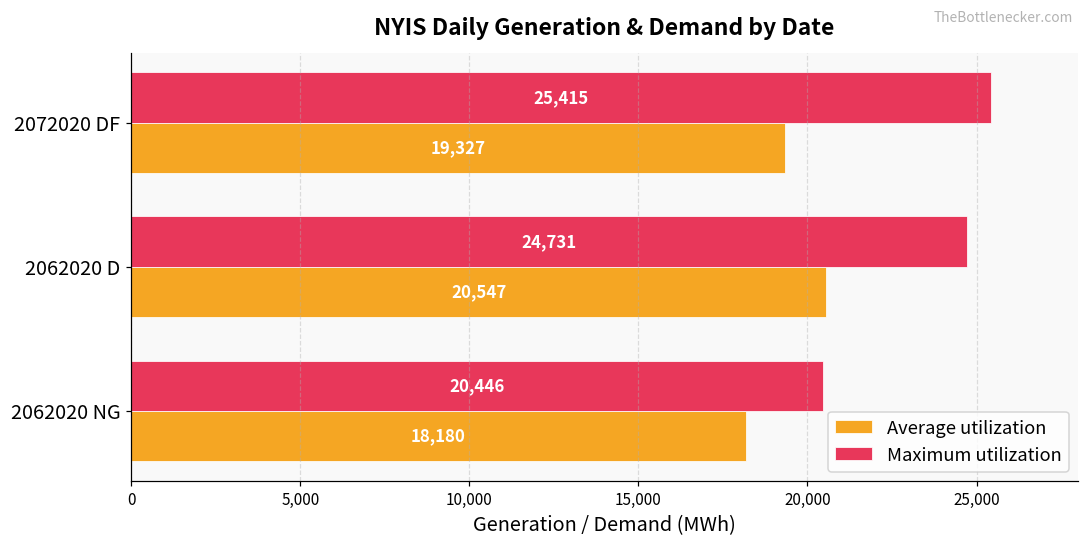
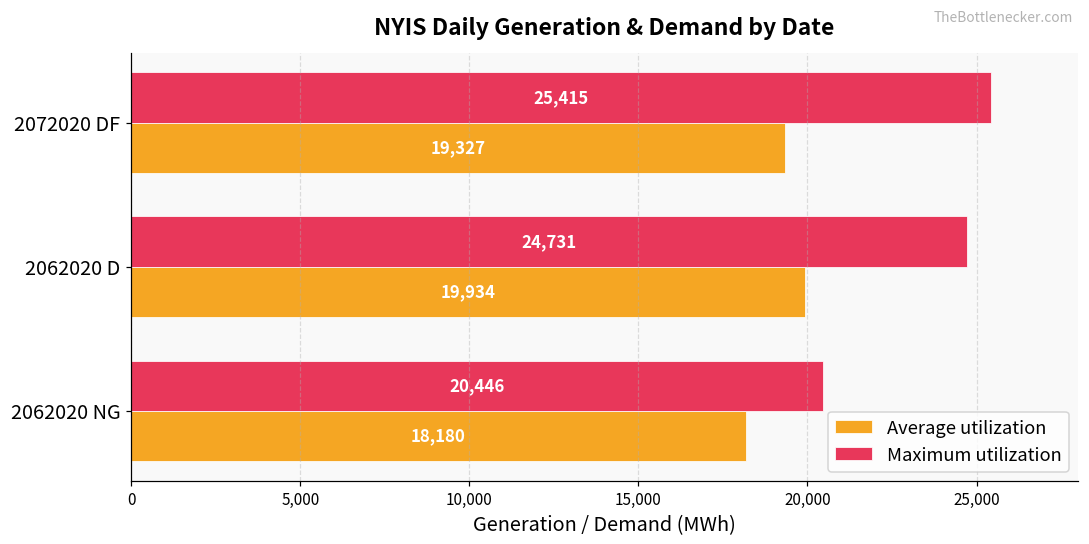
Average utilization, 2062020 D: 20,547 -> 19,934
